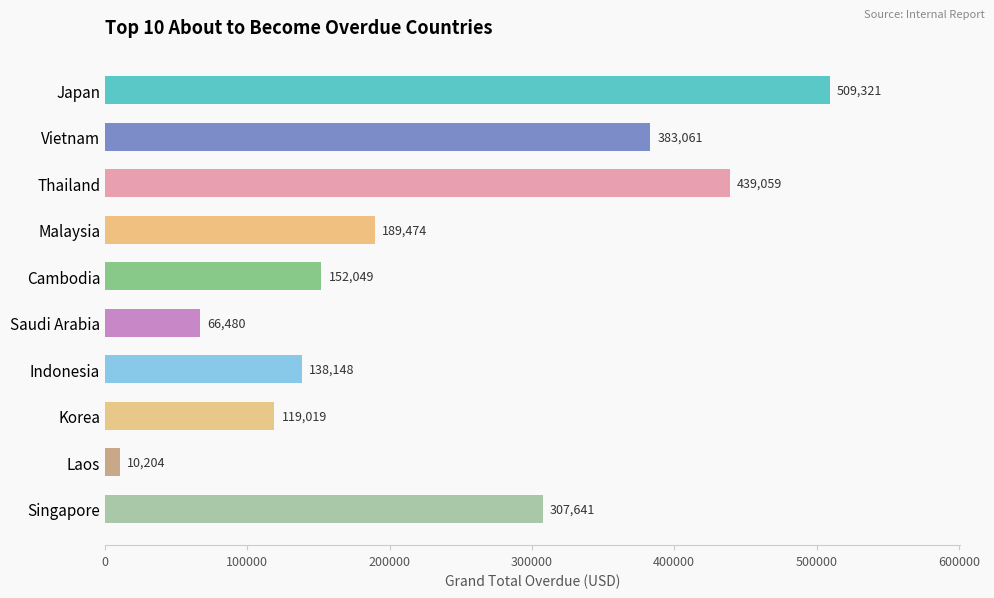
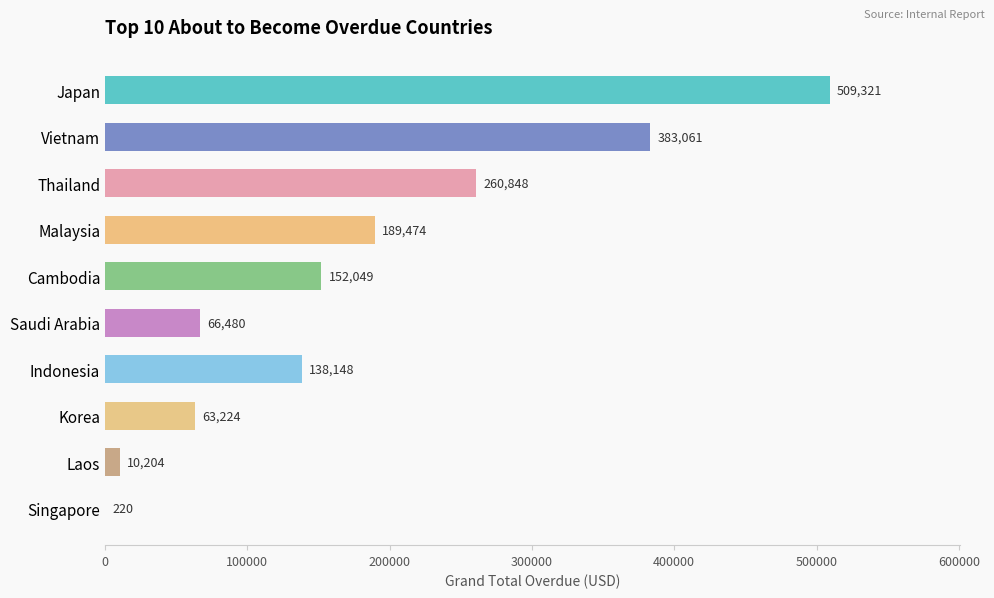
Thailand: 439,059 -> 260,848
Korea: 119,019 -> 63,224
Singapore: 307,641 -> 220
